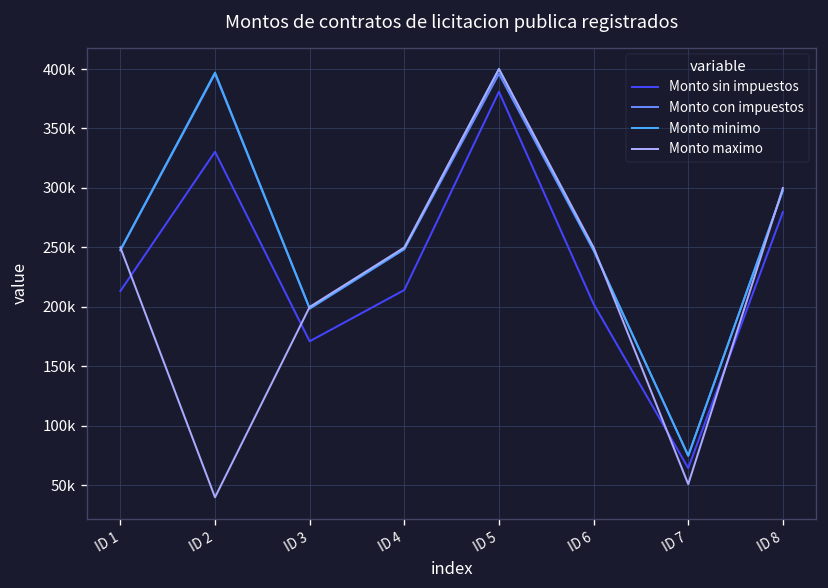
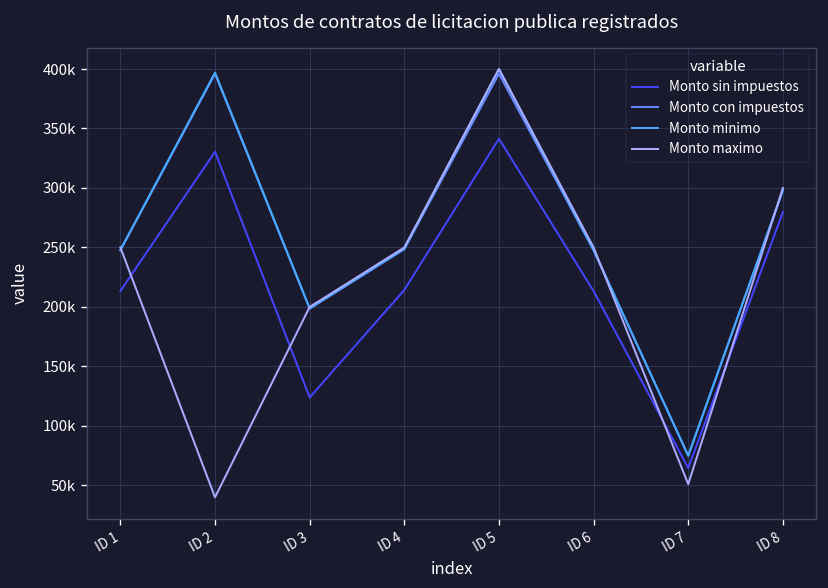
Monto sin impuestos, ID 3: 170000 -> 120000
Monto sin impuestos, ID 5: 380000 -> 340000
Monto sin impuestos, ID 6: 200000 -> 210000
